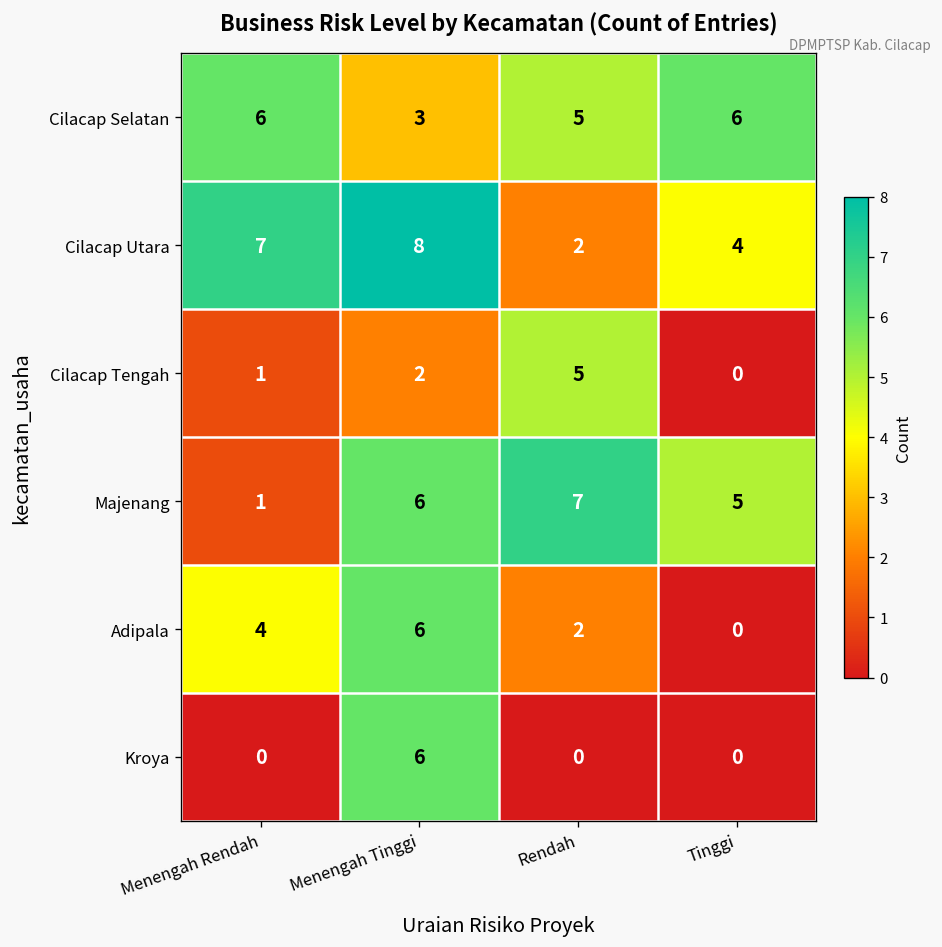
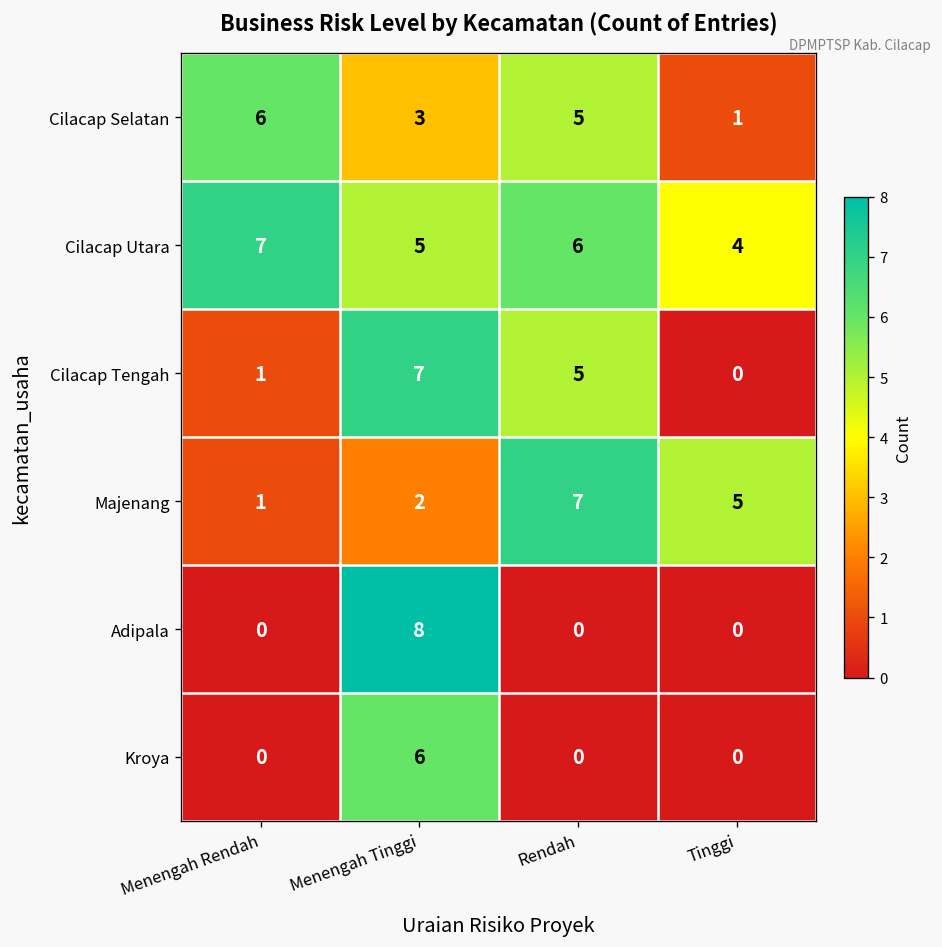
Cilacap Selatan, Tinggi: 6 -> 1
Cilacap Utara, Menengah Tinggi: 8 -> 5
Cilacap Utara, Rendah: 2 -> 6
Cilacap Tengah, Menengah Tinggi: 2 -> 7
Majenang, Menengah Tinggi: 6 -> 2
Adipala, Menengah Rendah: 4 -> 0
Adipala, Menengah Tinggi: 6 -> 8
Adipala, Rendah: 2 -> 0
